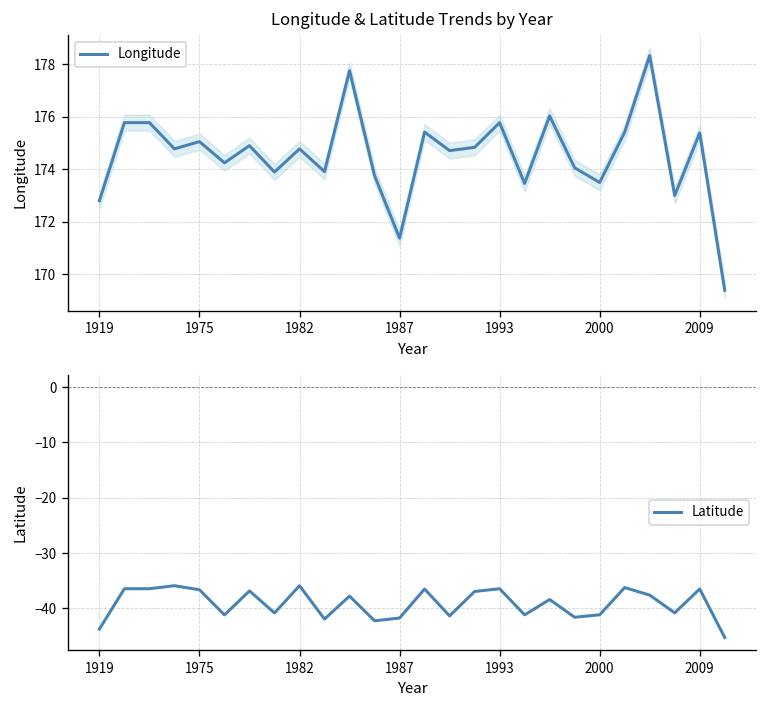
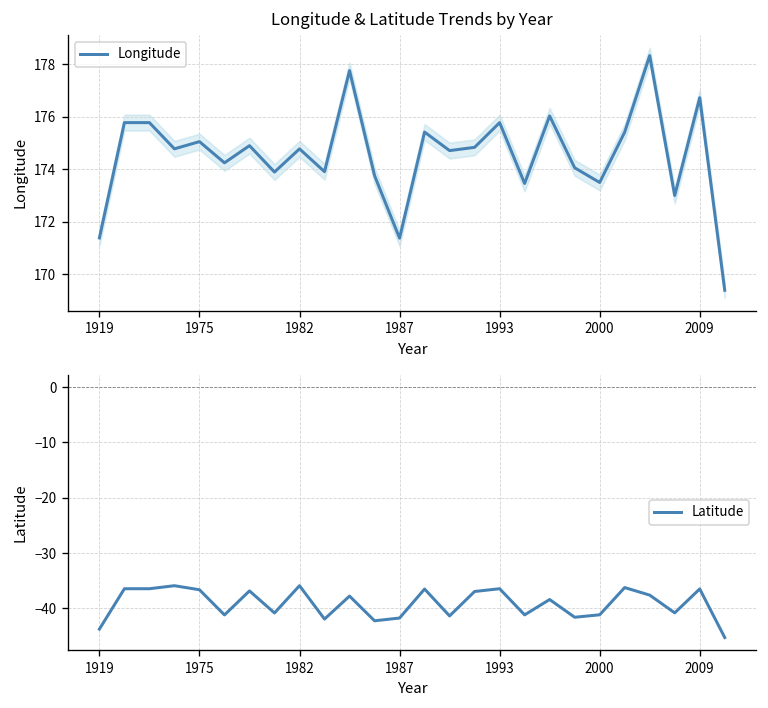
Longitude & Latitude Trends by Year, Longitude, 1919: 172.8 -> 171.4
Longitude & Latitude Trends by Year, Longitude, 2009: 175.4 -> 176.7
